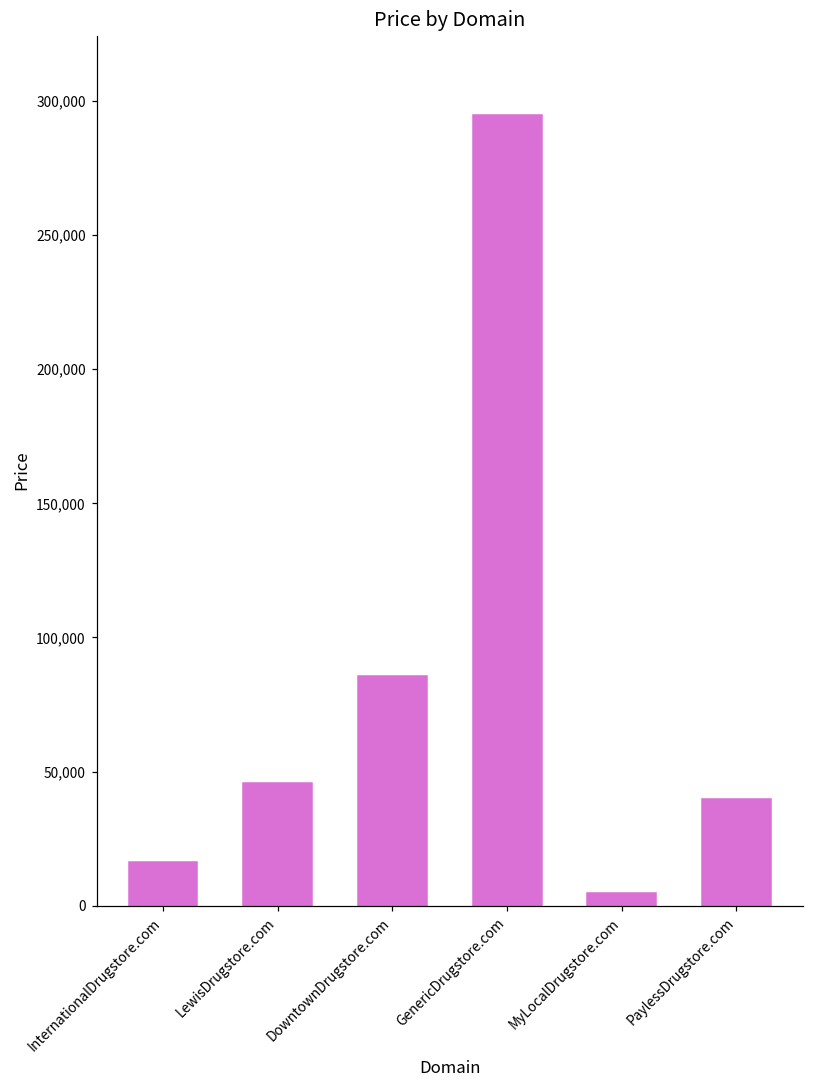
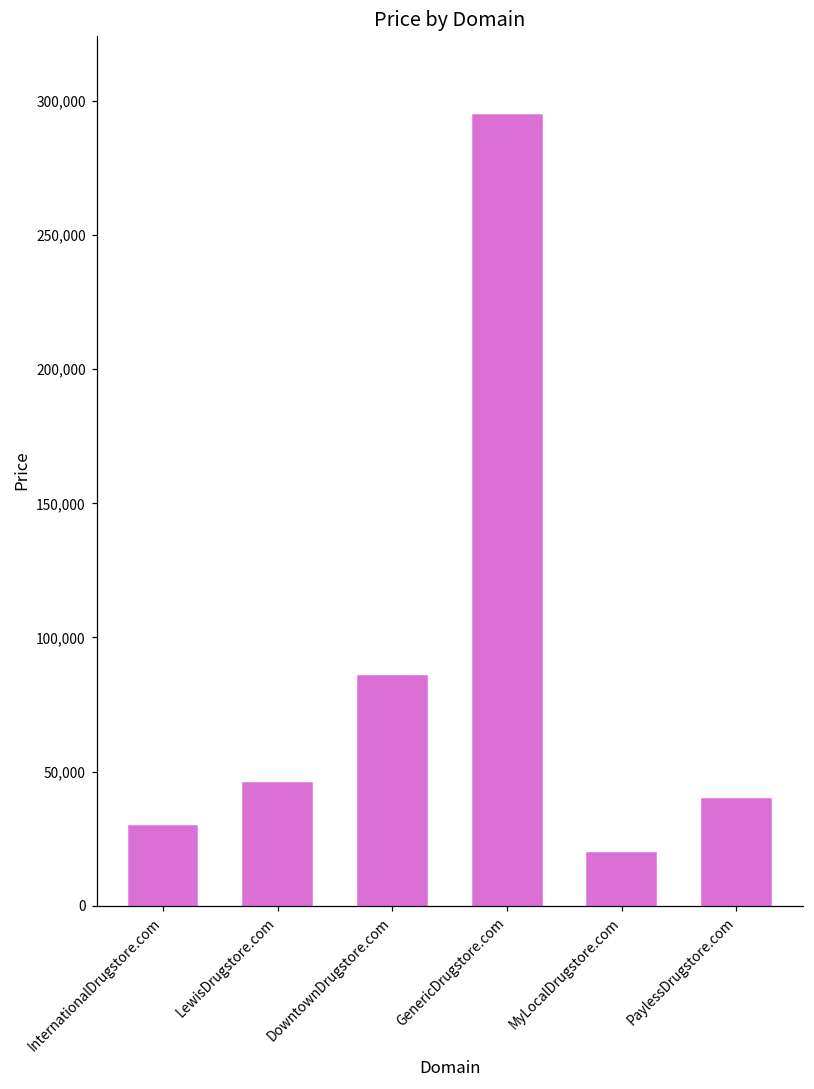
InternationalDrugstore.com: 16,000 -> 30,000
MyLocalDrugstore.com: 5,000 -> 20,000
